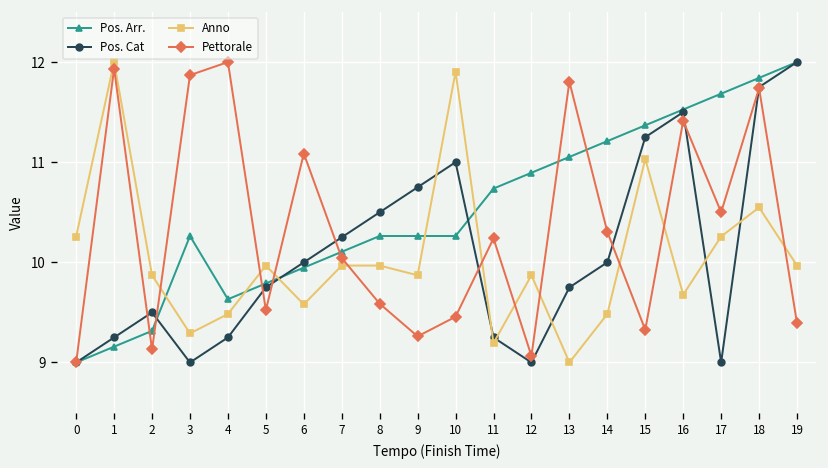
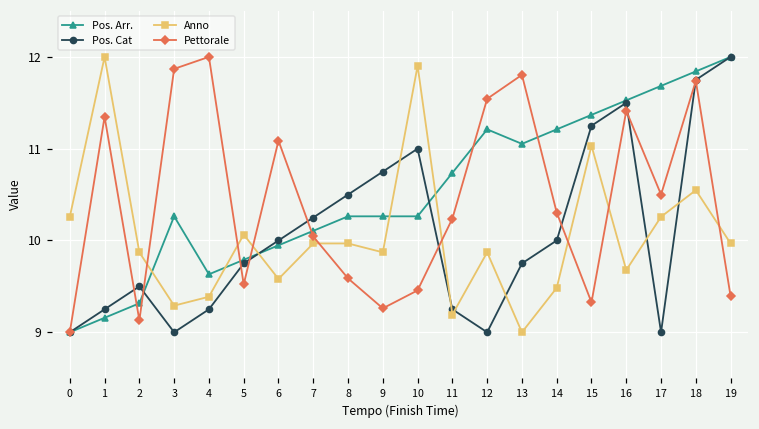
Pettorale, 1: 11.9 -> 11.3
Anno, 4: 9.5 -> 9.4
Anno, 5: 10.0 -> 10.1
Pos. Arr., 12: 10.9 -> 11.2
Pettorale, 12: 9.1 -> 11.5
